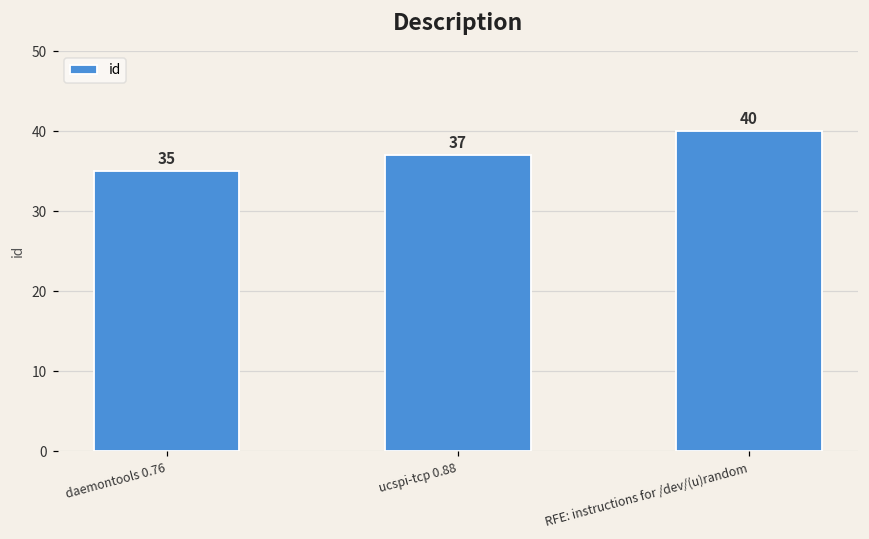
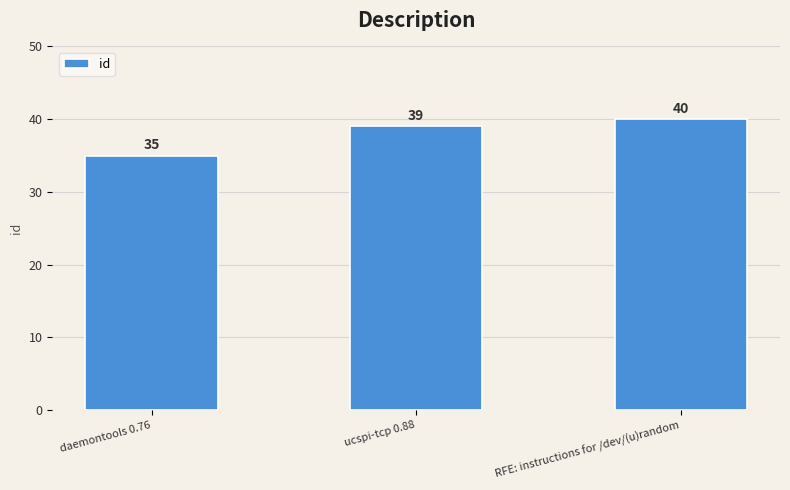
ucspi-tcp 0.88: 37 -> 39
